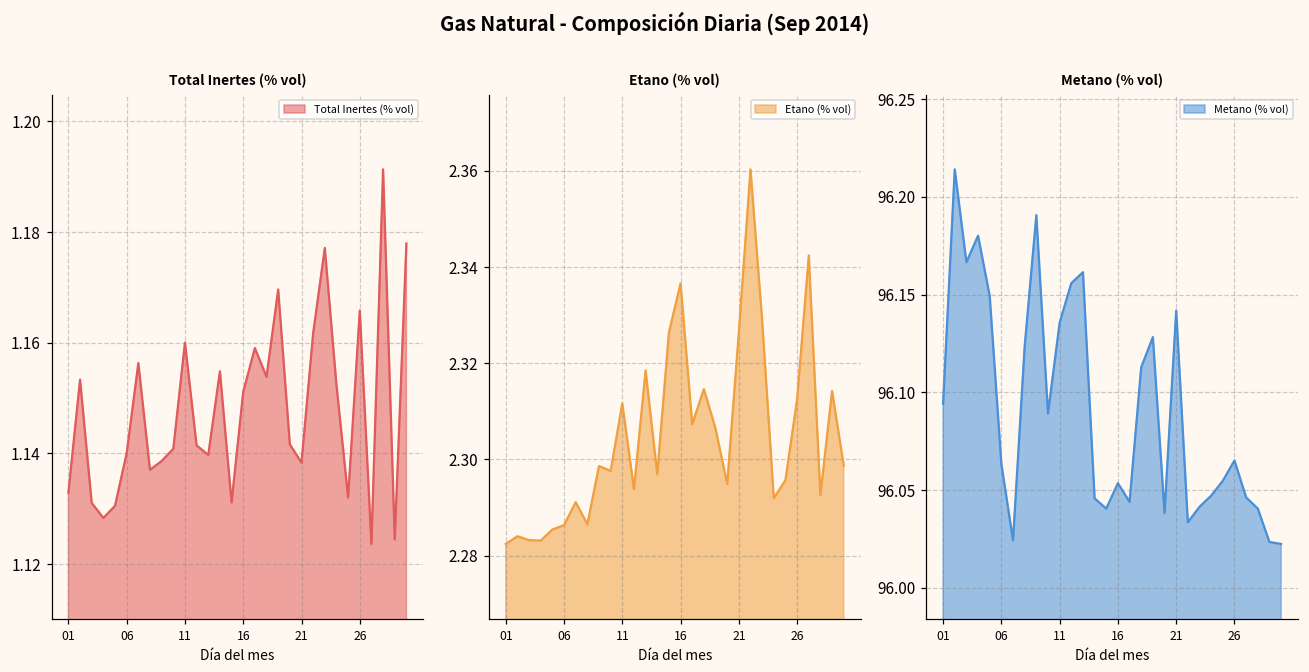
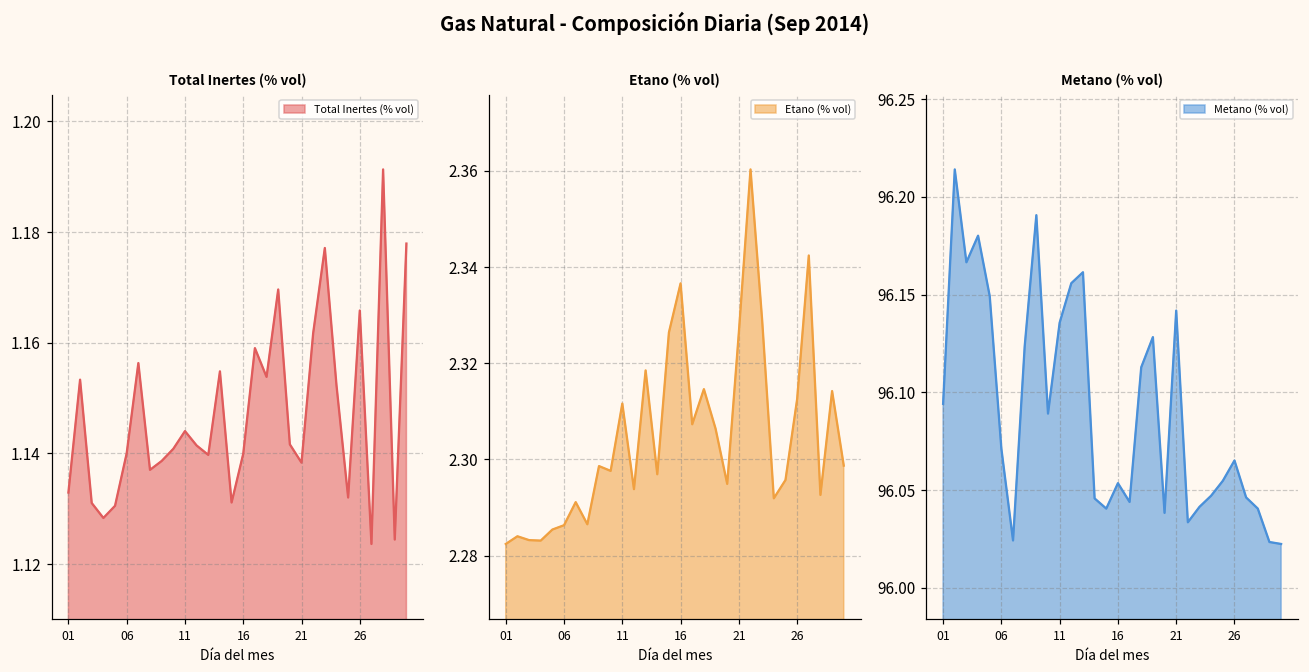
Total Inertes (% vol), 11: 1.160 -> 1.144
Total Inertes (% vol), 16: 1.151 -> 1.140
Metano (% vol), 06: 96.063 -> 96.071
